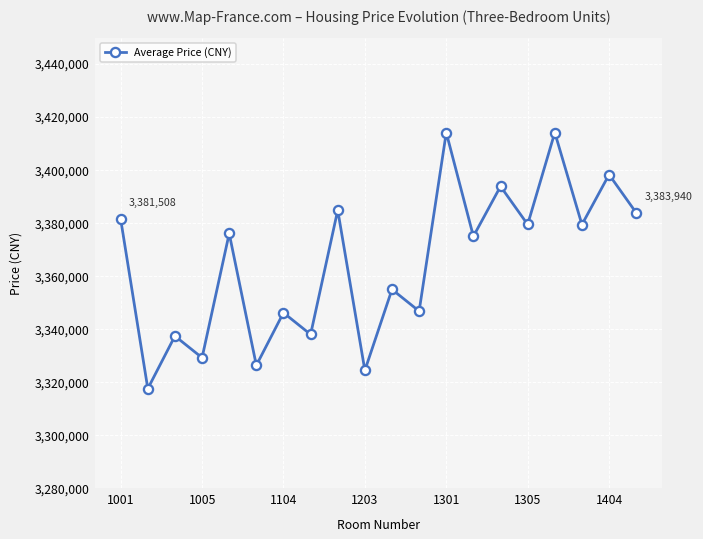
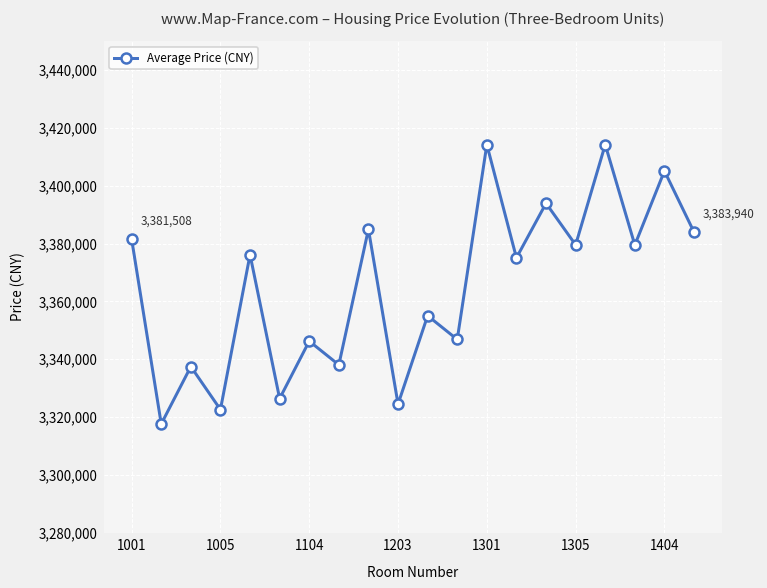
1005: 3,329,000 -> 3,323,000
1404: 3,398,000 -> 3,405,000
